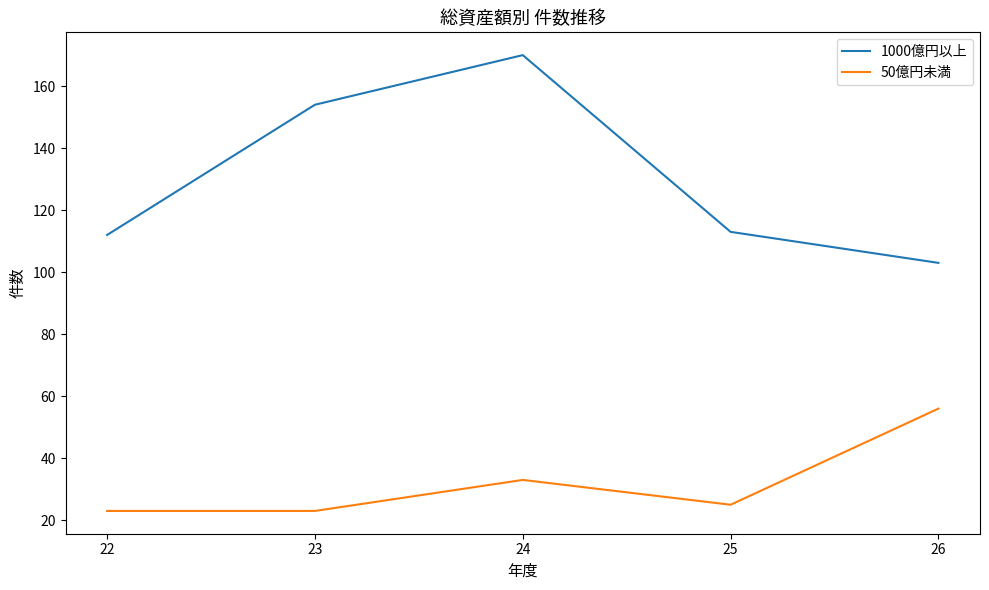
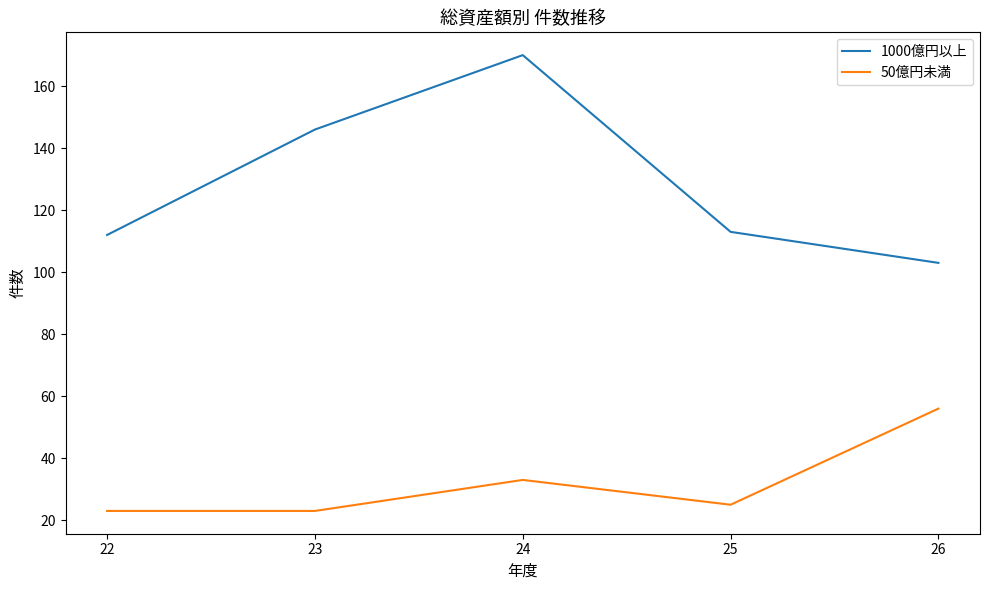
1000億円以上, 23: 154 -> 146
